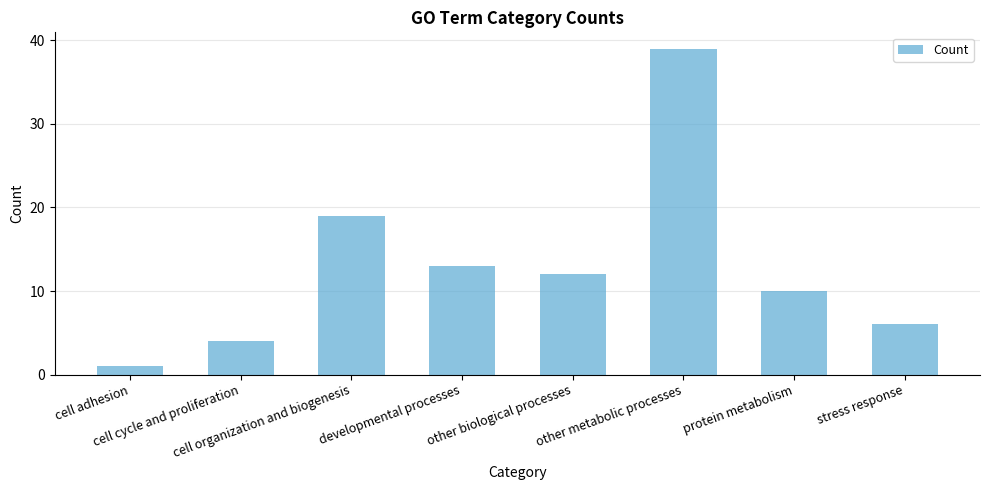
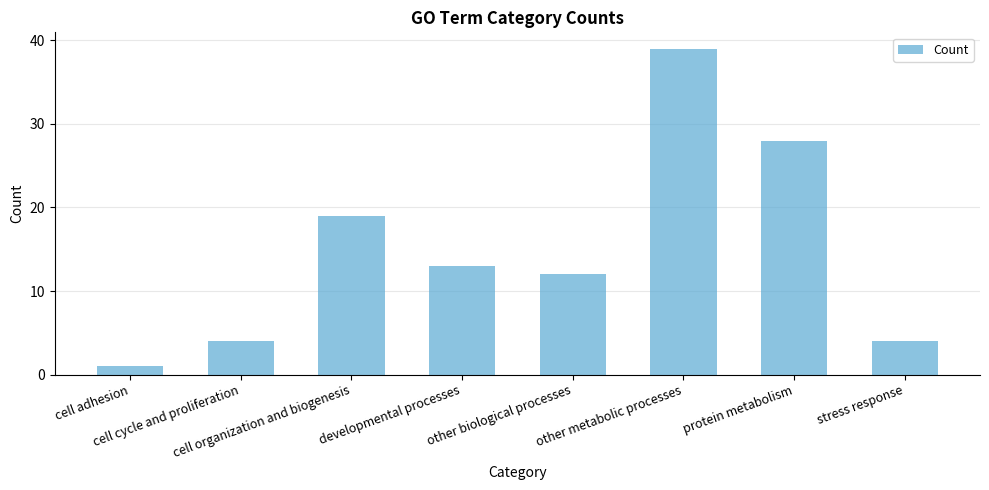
protein metabolism: 10 -> 28
stress response: 6 -> 4
